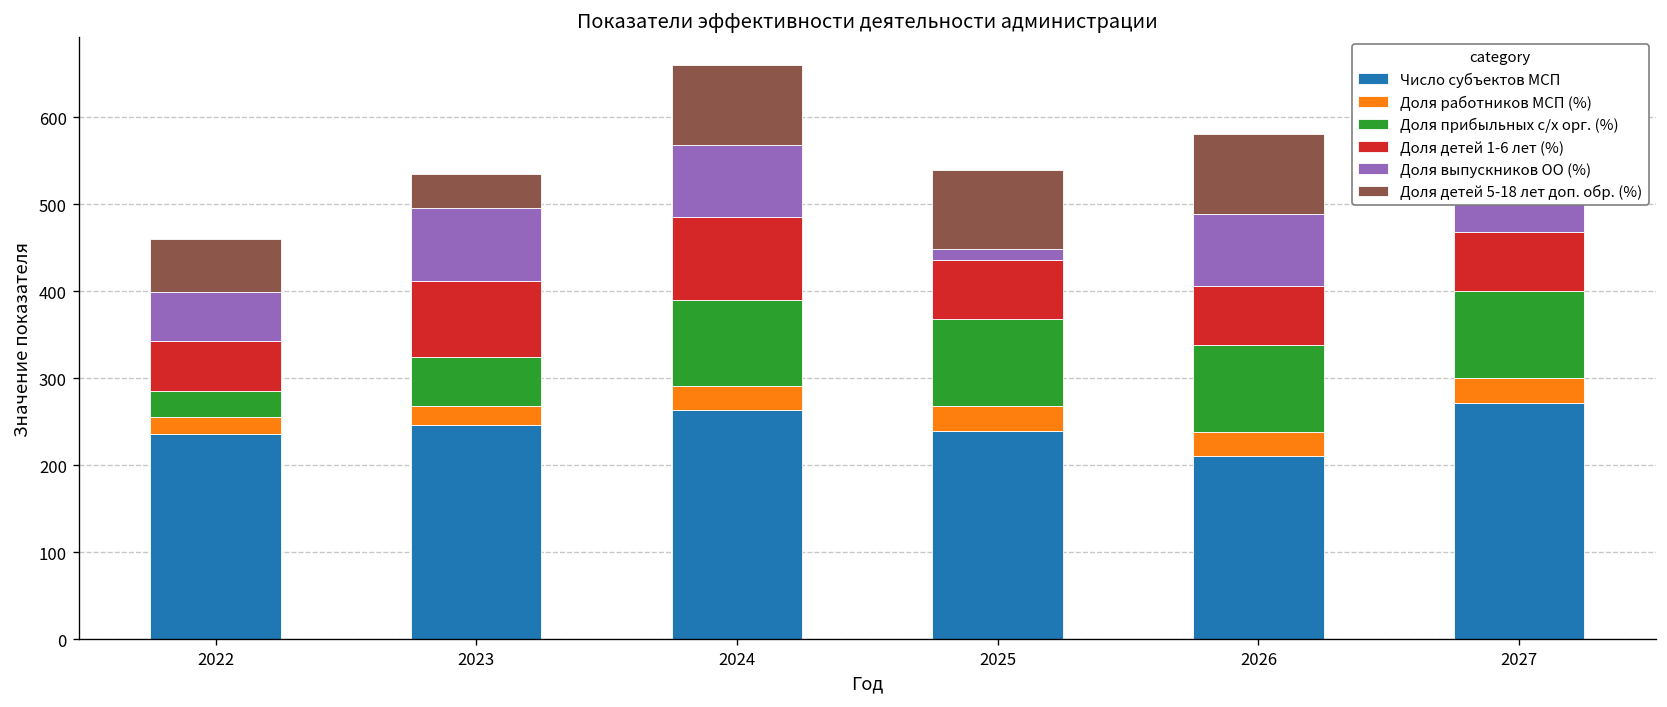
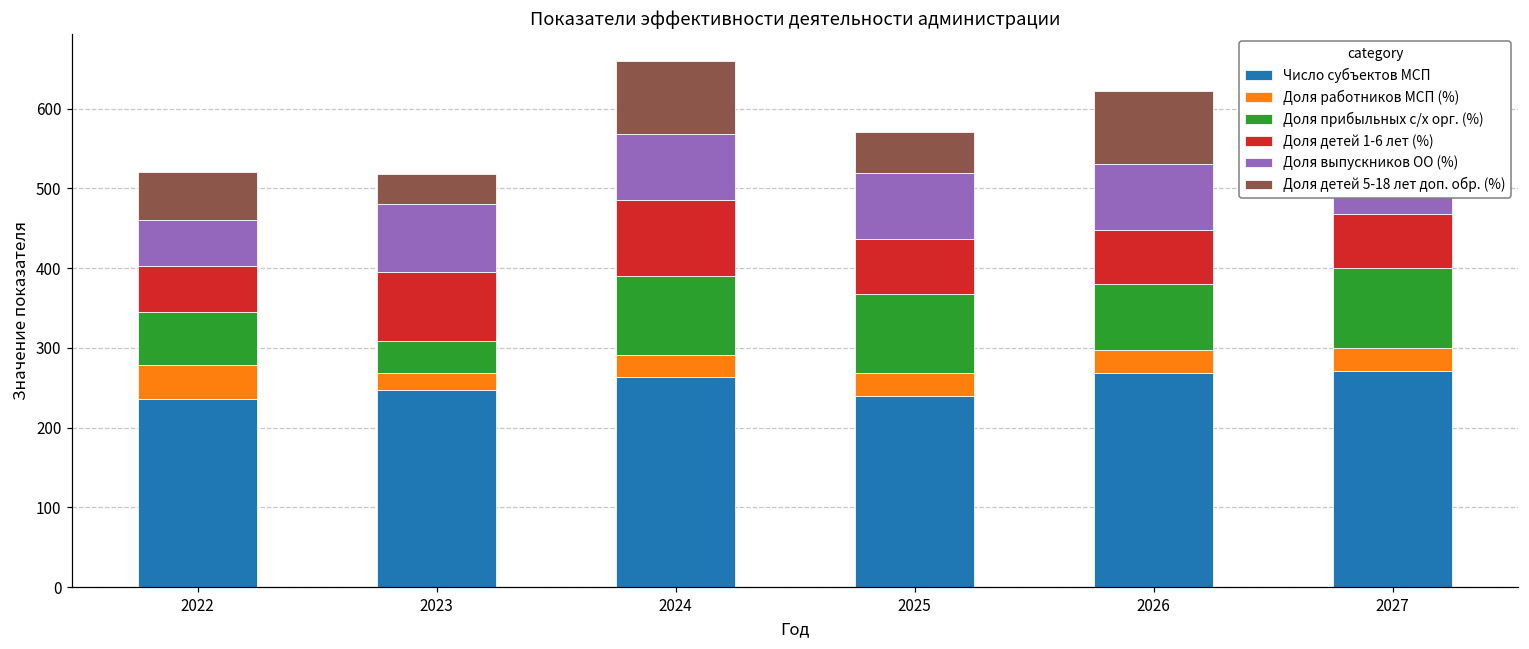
Доля работников МСП (%), 2022: 20 -> 40
Доля прибыльных с/х орг. (%), 2022: 30 -> 70
Доля прибыльных с/х орг. (%), 2023: 60 -> 40
Доля выпускников ОО (%), 2025: 10 -> 80
Доля детей 5-18 лет доп. обр. (%), 2025: 90 -> 50
Число субъектов МСП, 2026: 210 -> 270
Доля прибыльных с/х орг. (%), 2026: 100 -> 80
